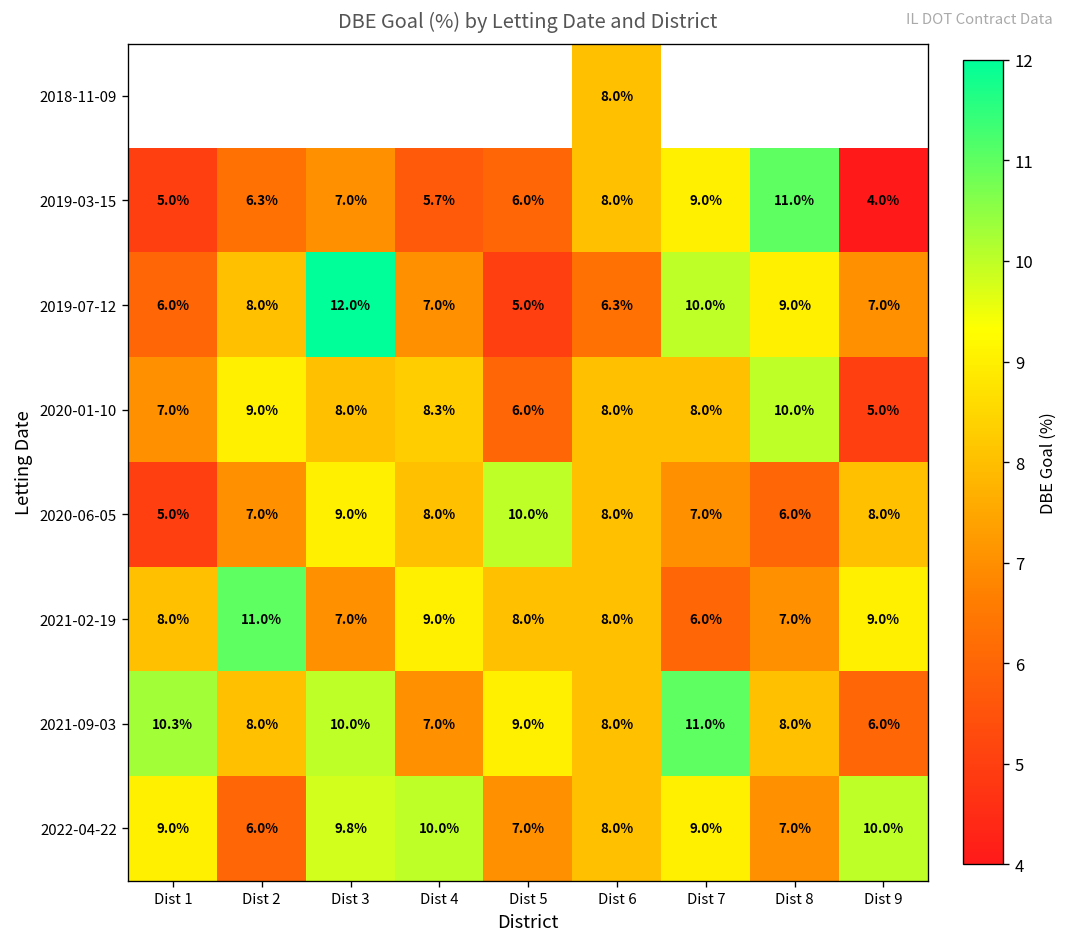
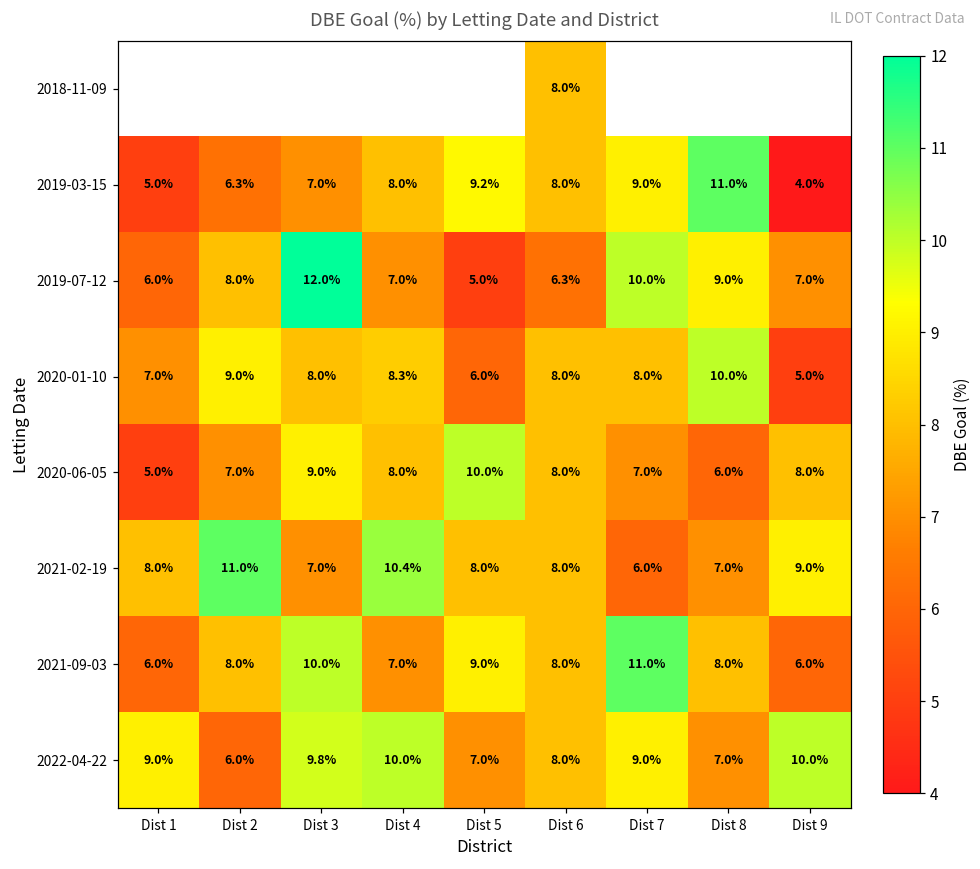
2019-03-15, Dist 4: 5.7% -> 8.0%
2019-03-15, Dist 5: 6.0% -> 9.2%
2021-02-19, Dist 4: 9.0% -> 10.4%
2021-09-03, Dist 1: 10.3% -> 6.0%
